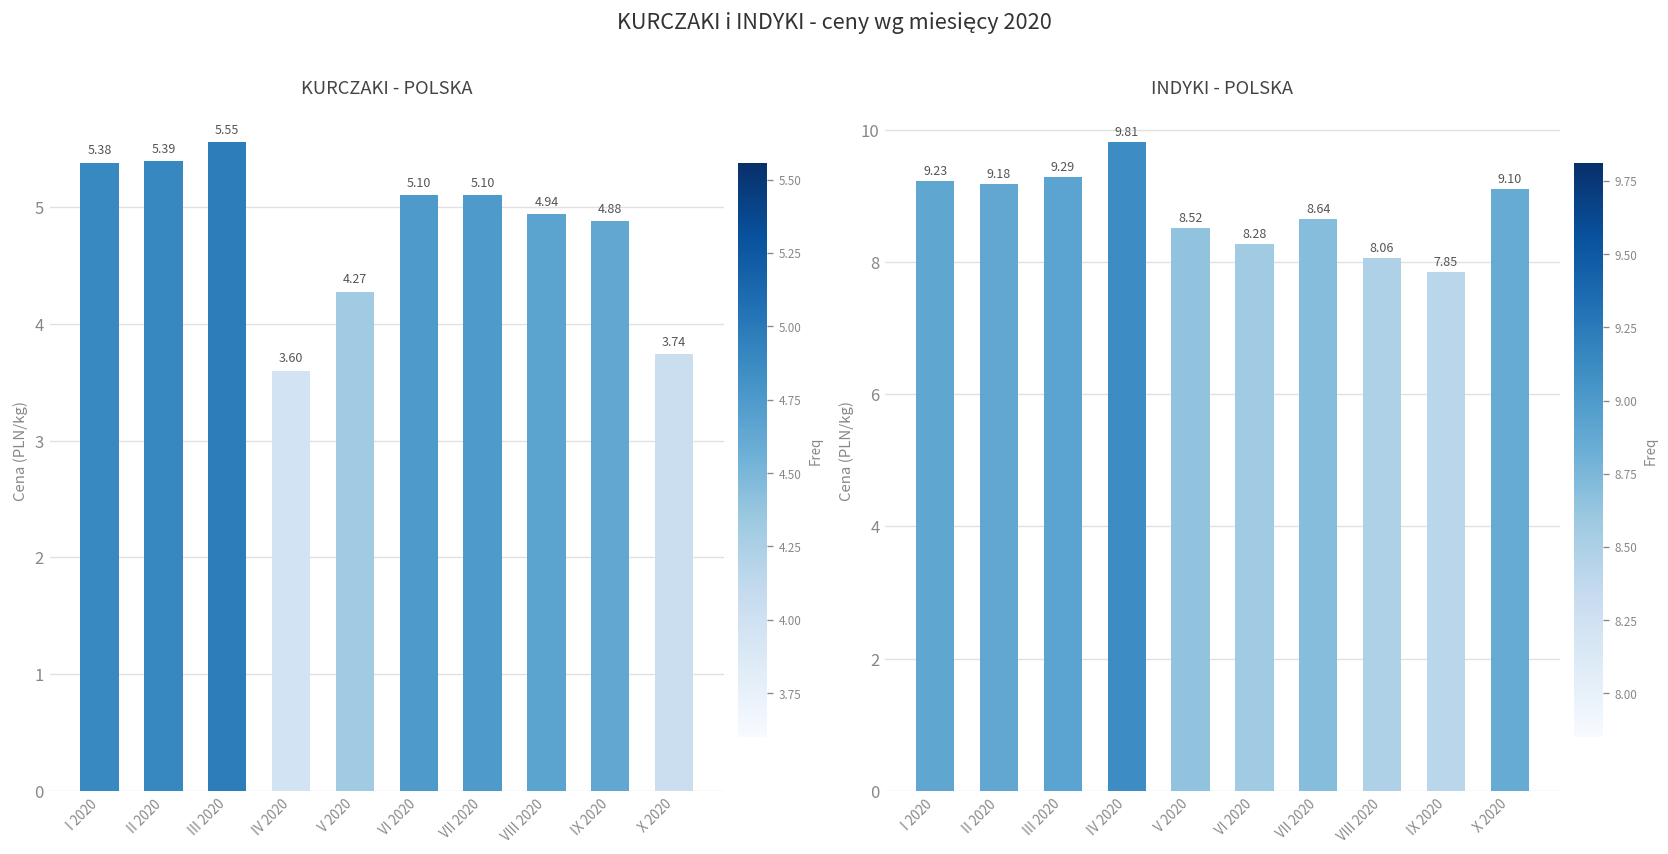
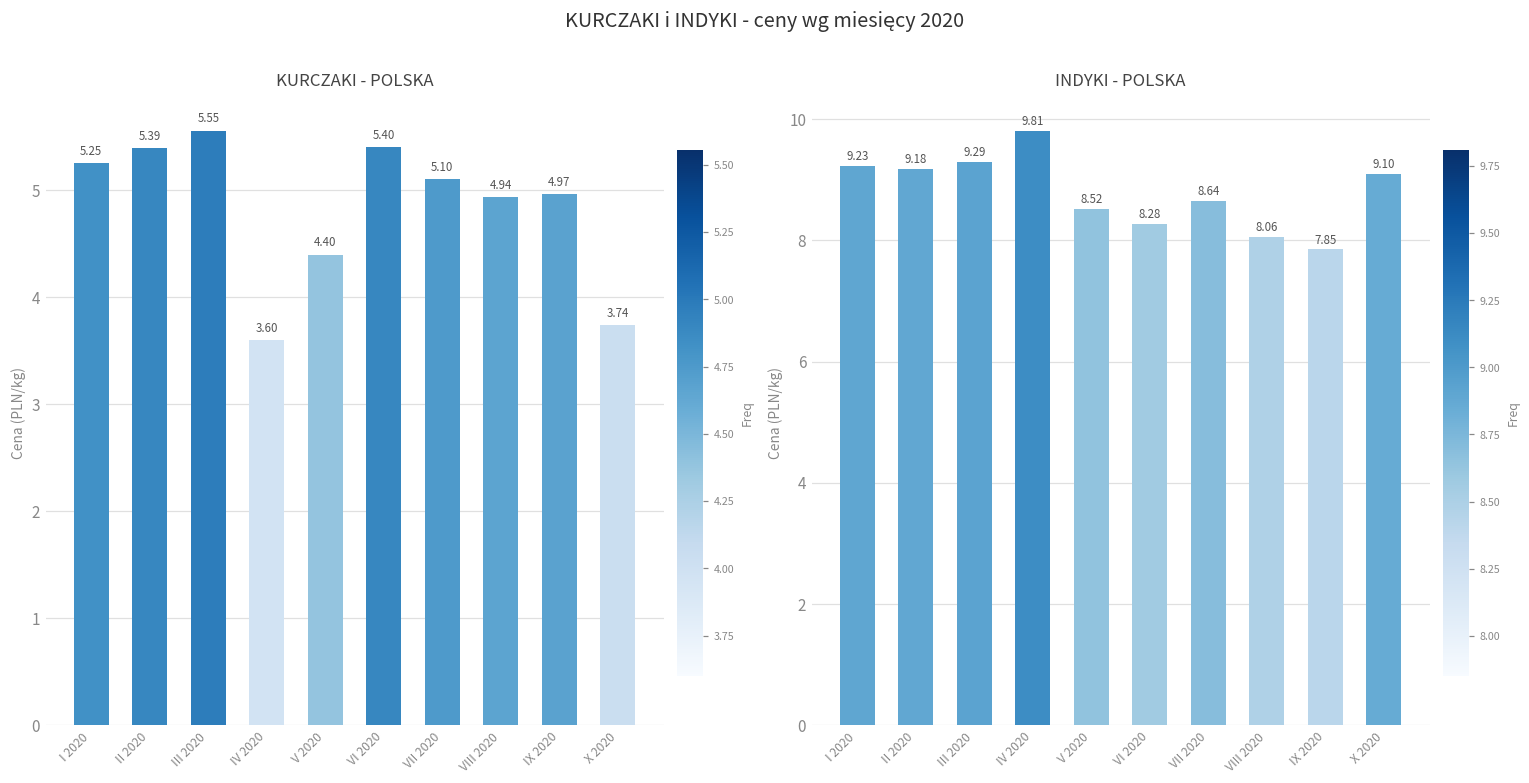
KURCZAKI - POLSKA, I 2020: 5.38 -> 5.25
KURCZAKI - POLSKA, V 2020: 4.27 -> 4.40
KURCZAKI - POLSKA, VI 2020: 5.10 -> 5.40
KURCZAKI - POLSKA, IX 2020: 4.88 -> 4.97
